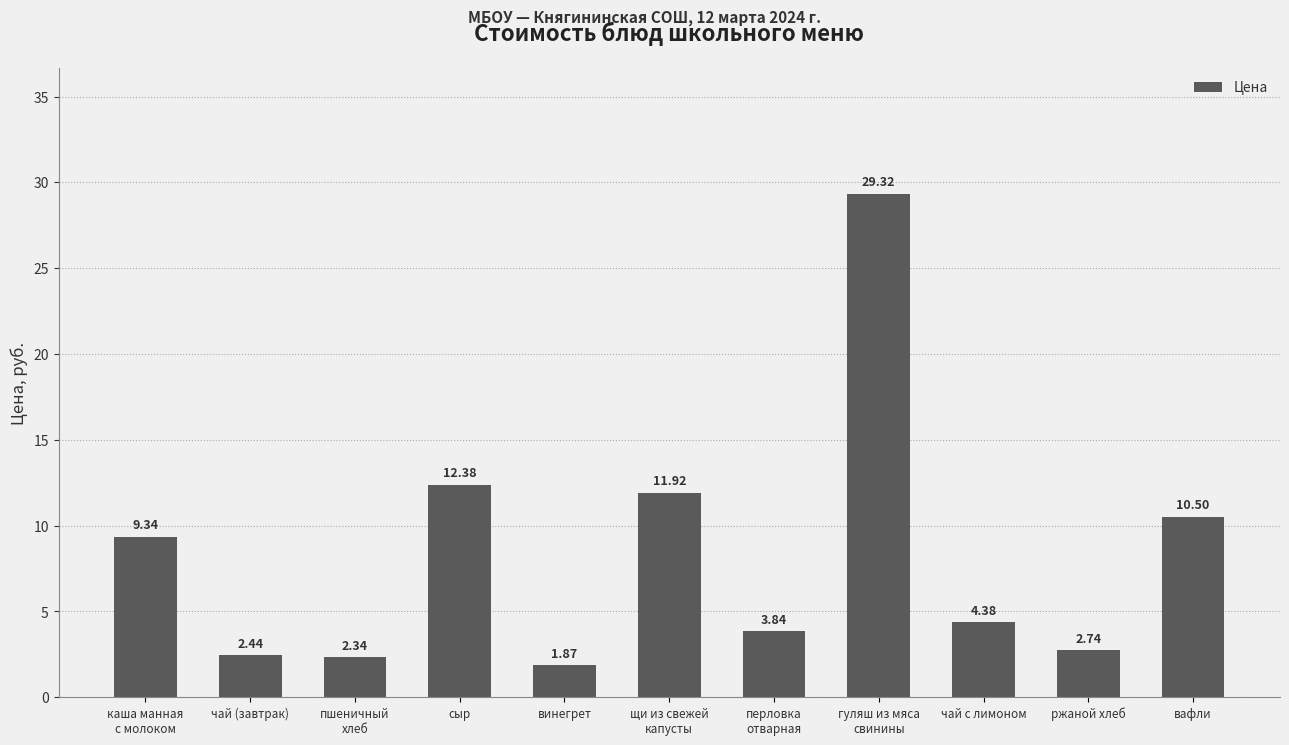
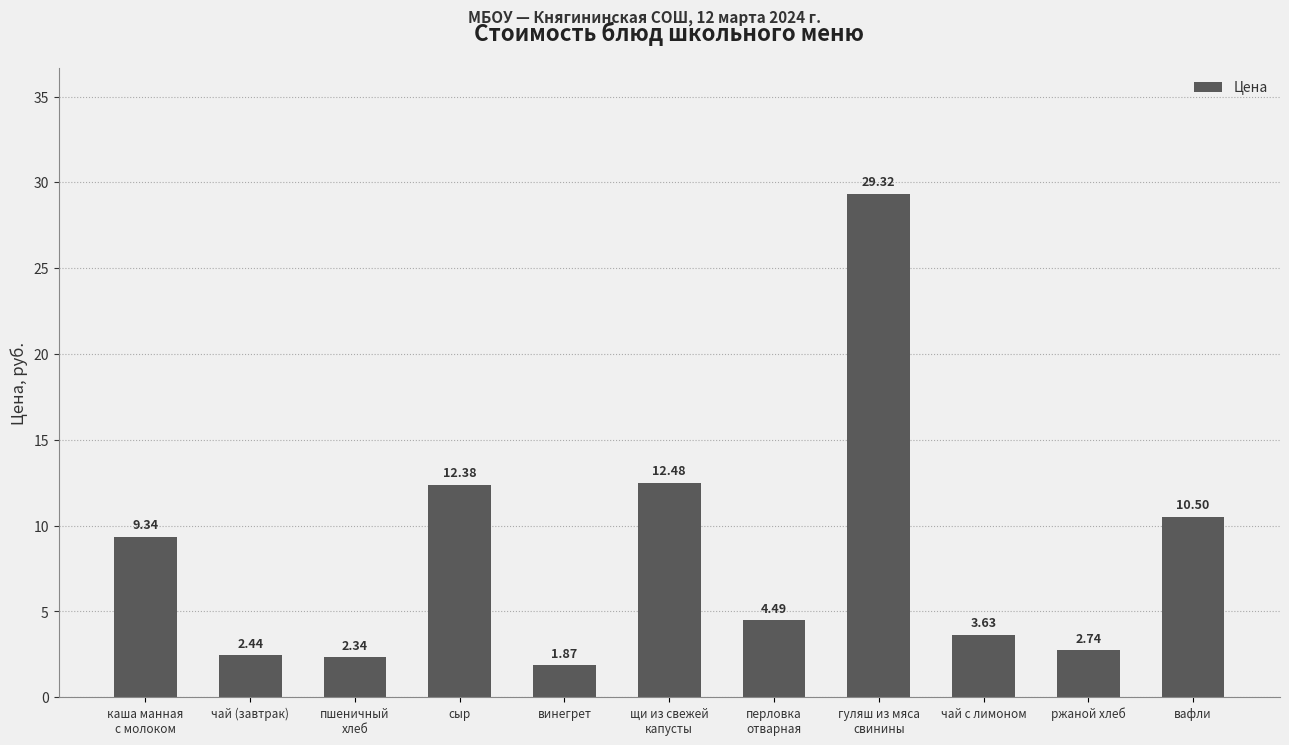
щи из свежей капусты: 11.92 -> 12.48
перловка отварная: 3.84 -> 4.49
чай с лимоном: 4.38 -> 3.63
